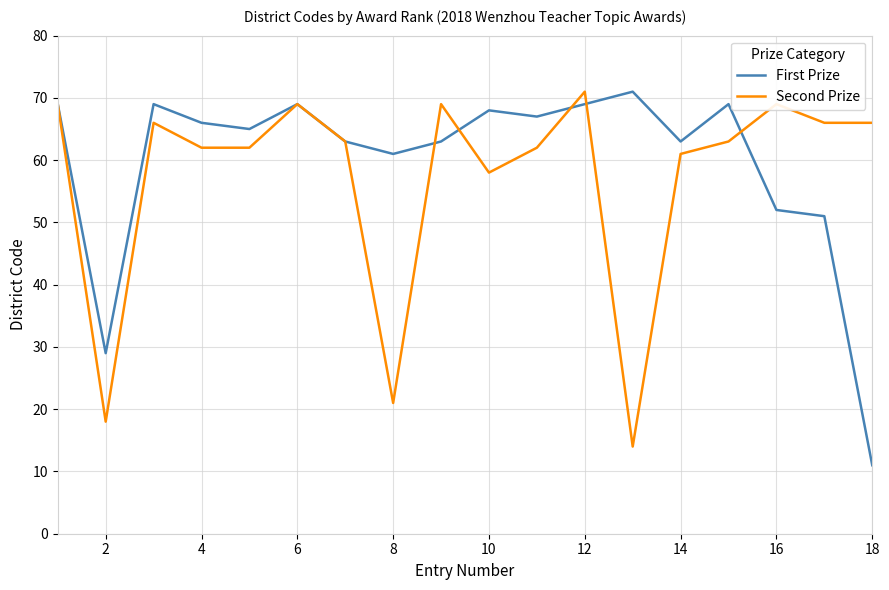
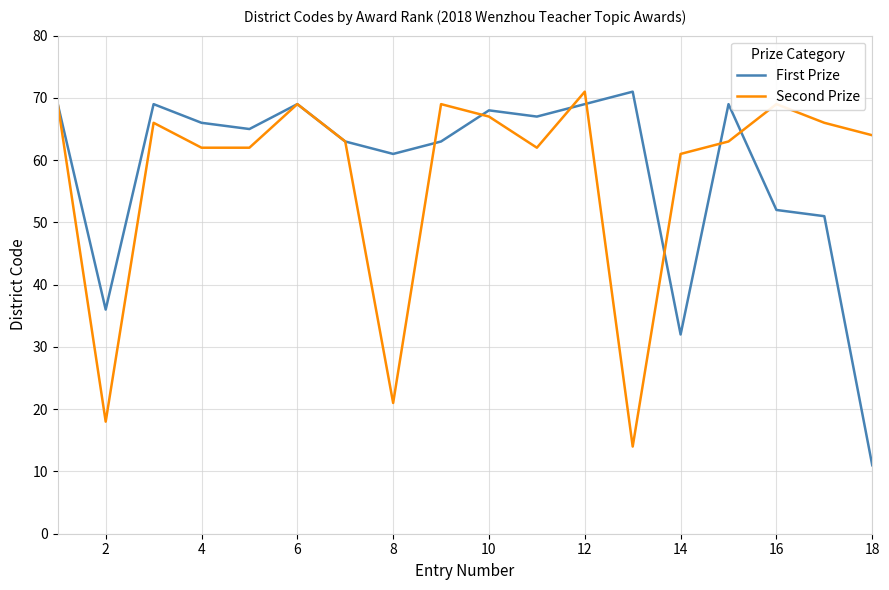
First Prize, 2: 29 -> 36
Second Prize, 10: 58 -> 67
First Prize, 14: 63 -> 32
Second Prize, 18: 66 -> 64
